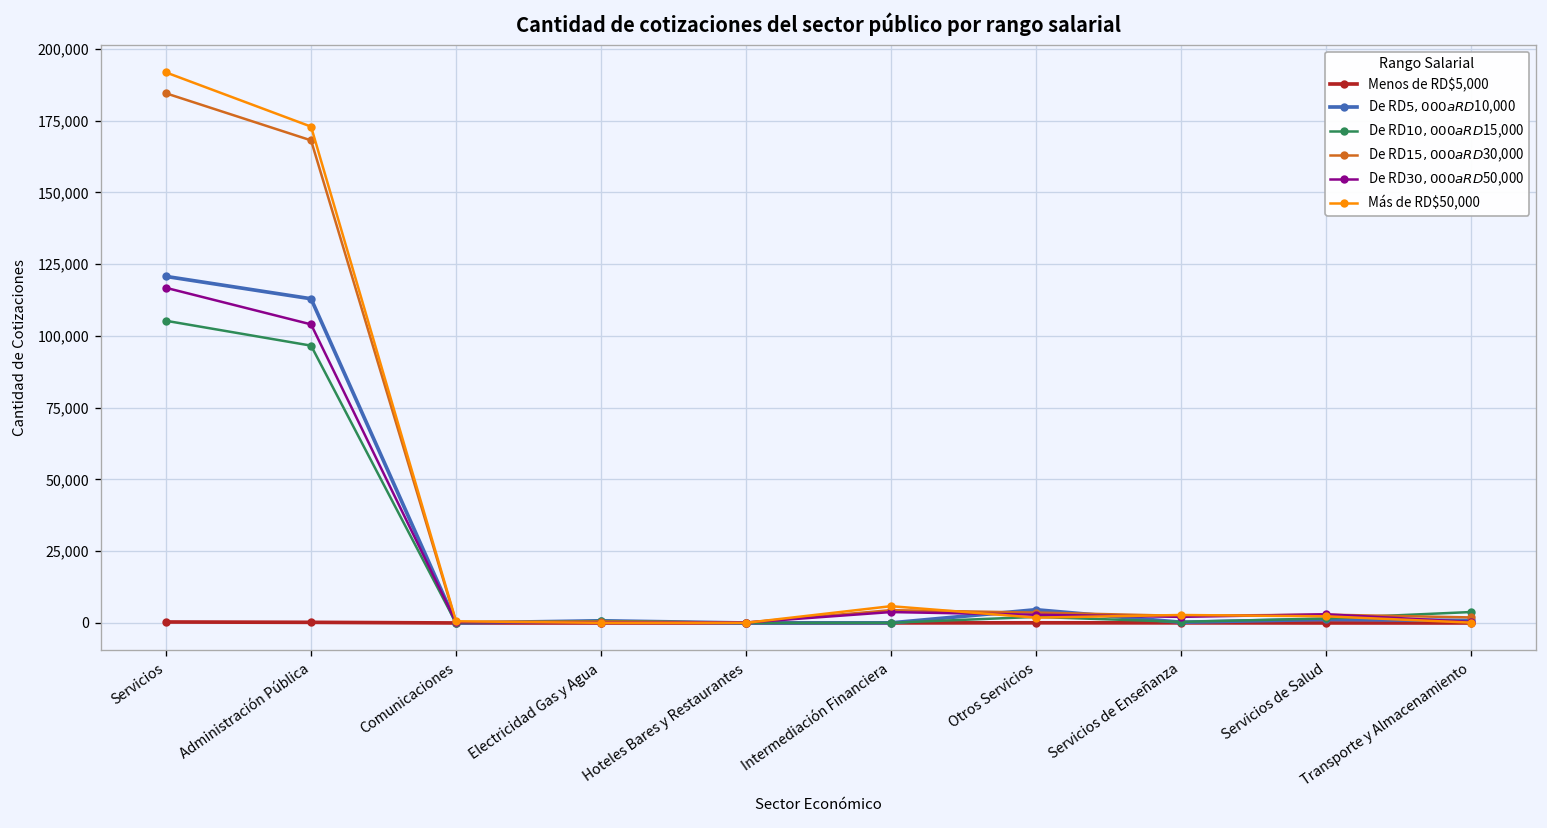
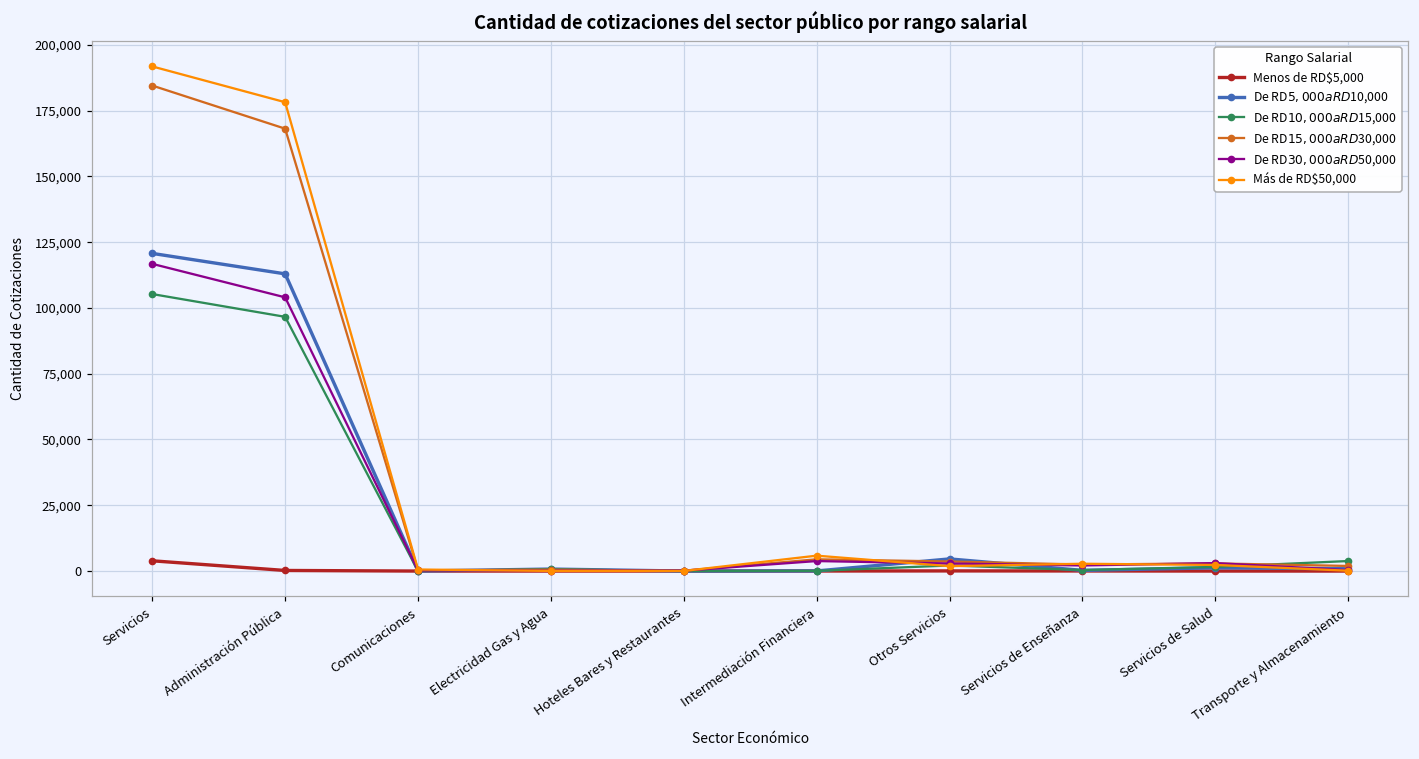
Menos de RD$5,000, Servicios: 0 -> 4,000
Más de RD$50,000, Administración Pública: 173,000 -> 178,000
